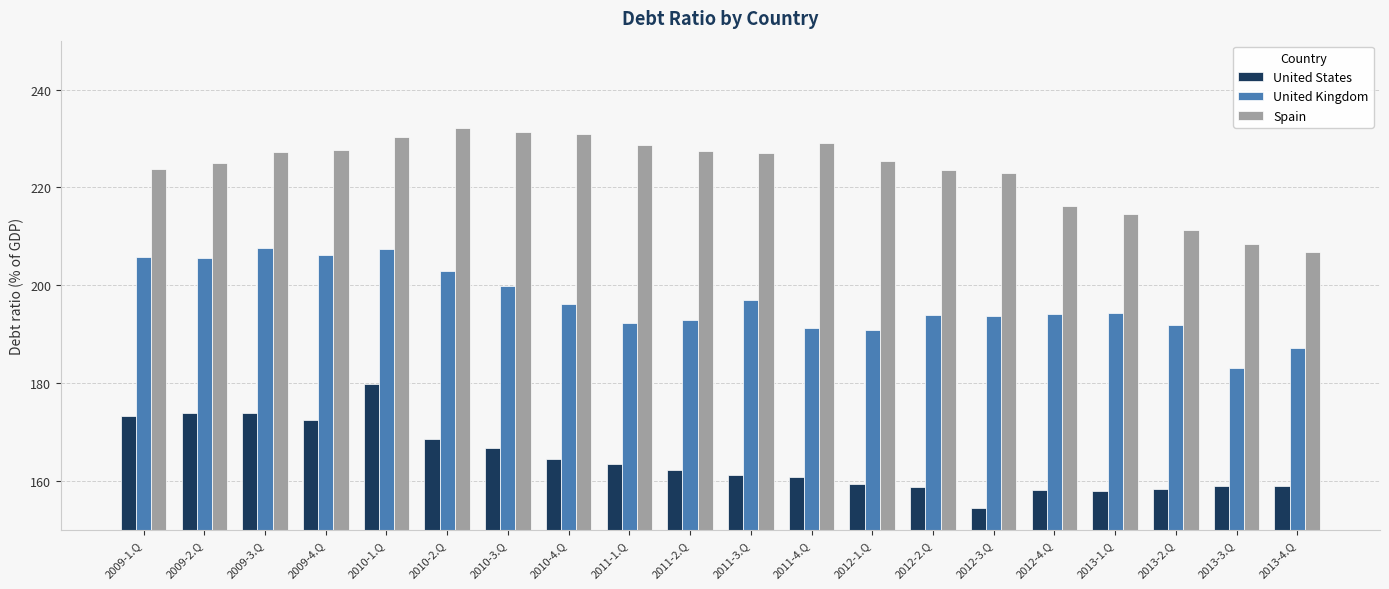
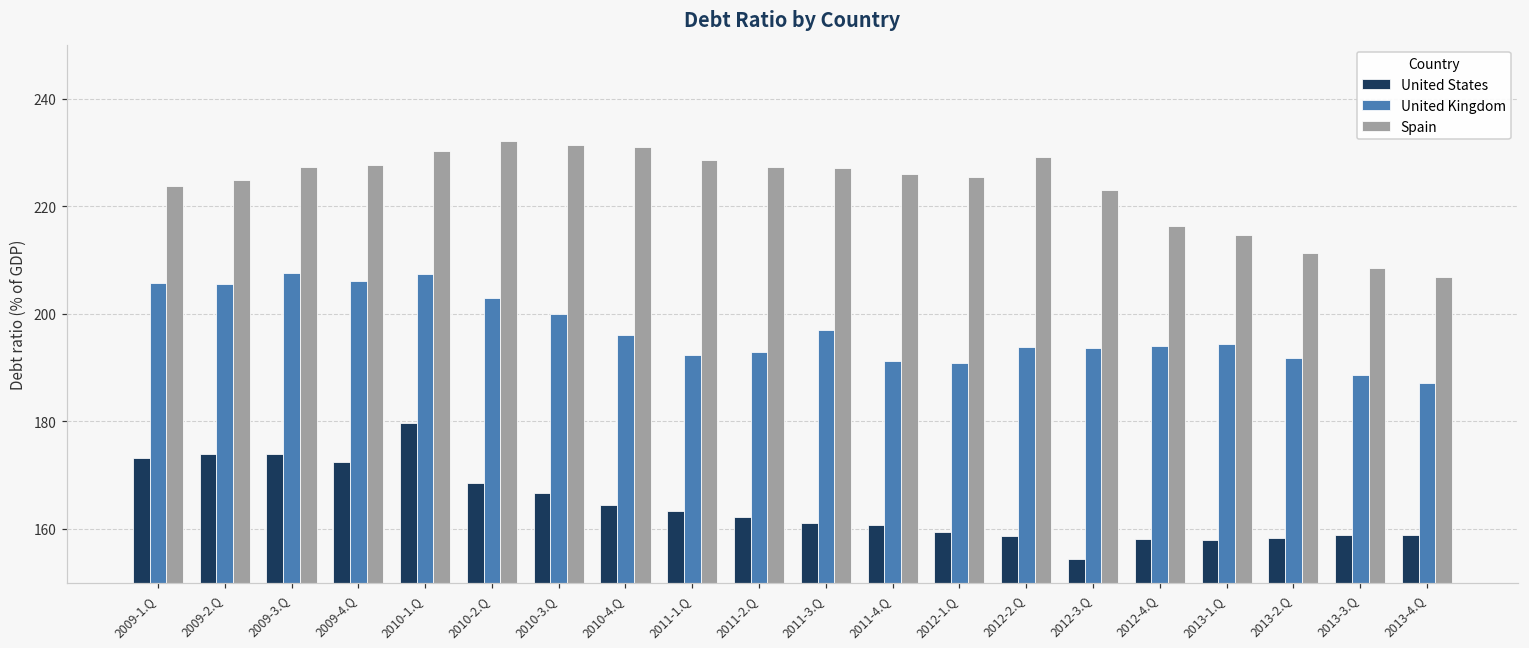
Spain, 2011-4.Q: 229 -> 226
Spain, 2012-2.Q: 224 -> 229
United Kingdom, 2013-3.Q: 183 -> 189
